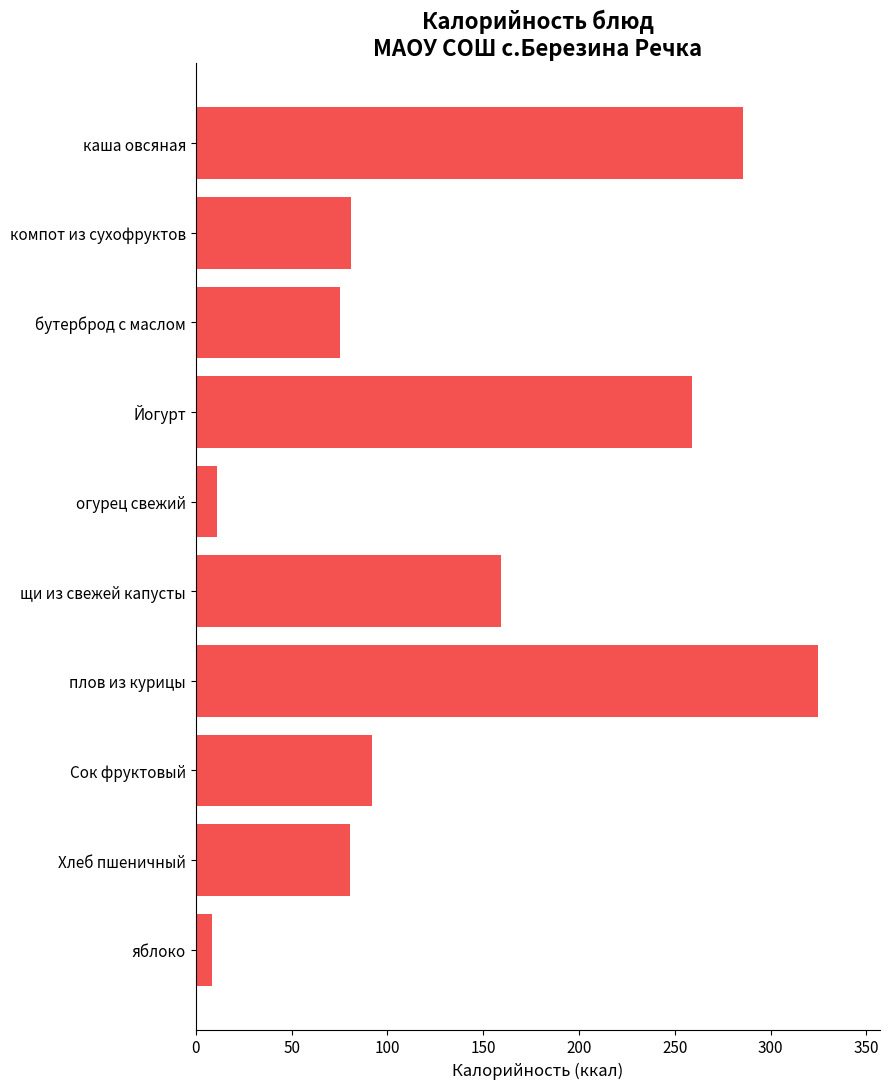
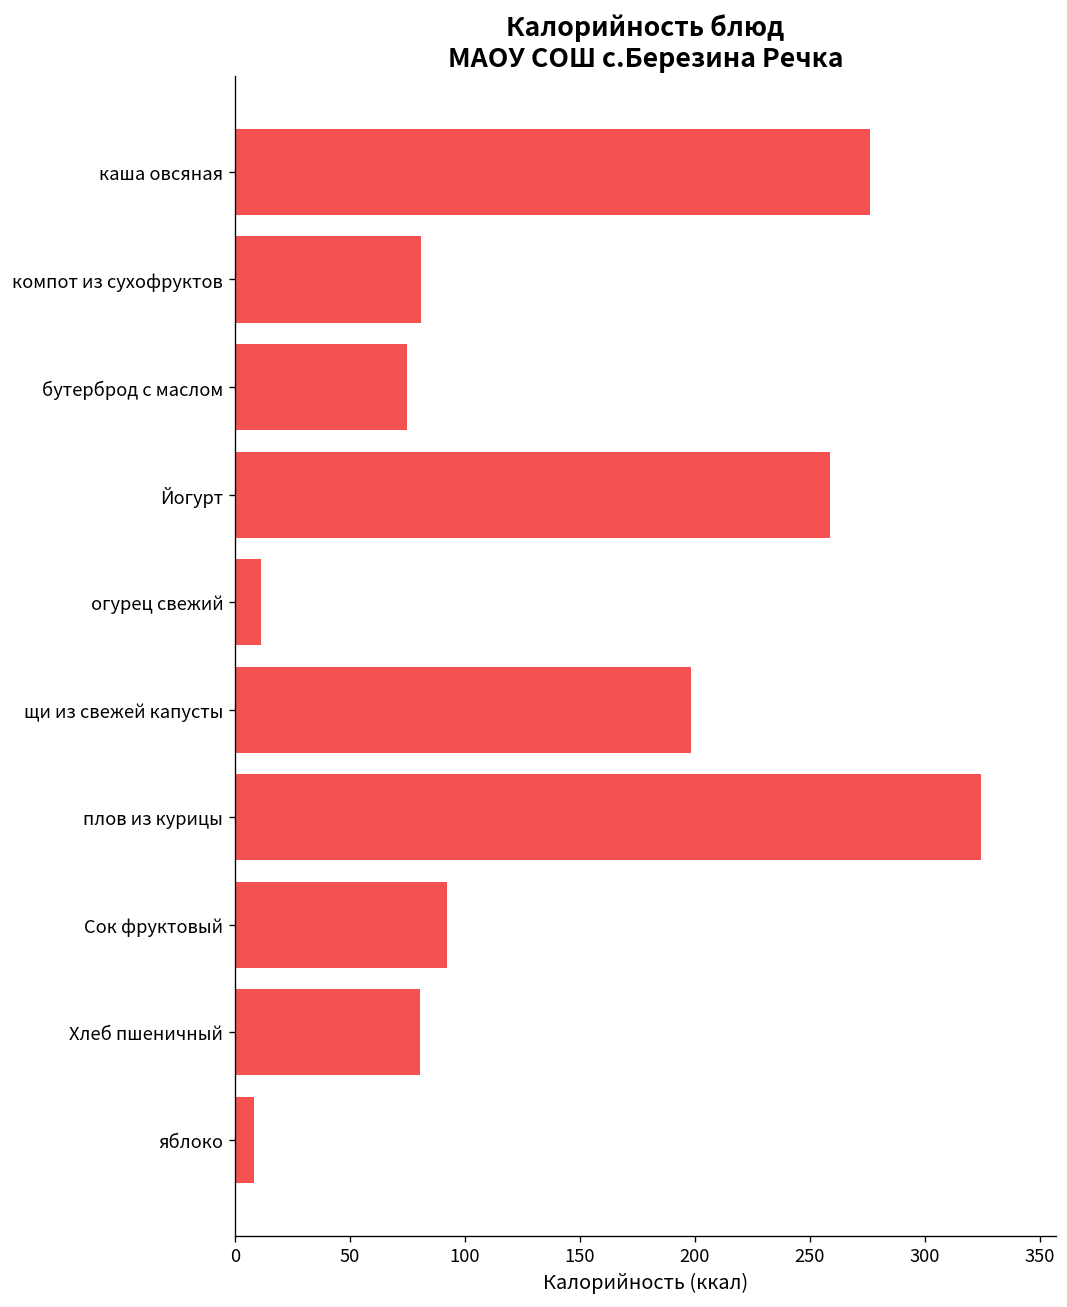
каша овсяная: 286 -> 276
щи из свежей капусты: 159 -> 198
